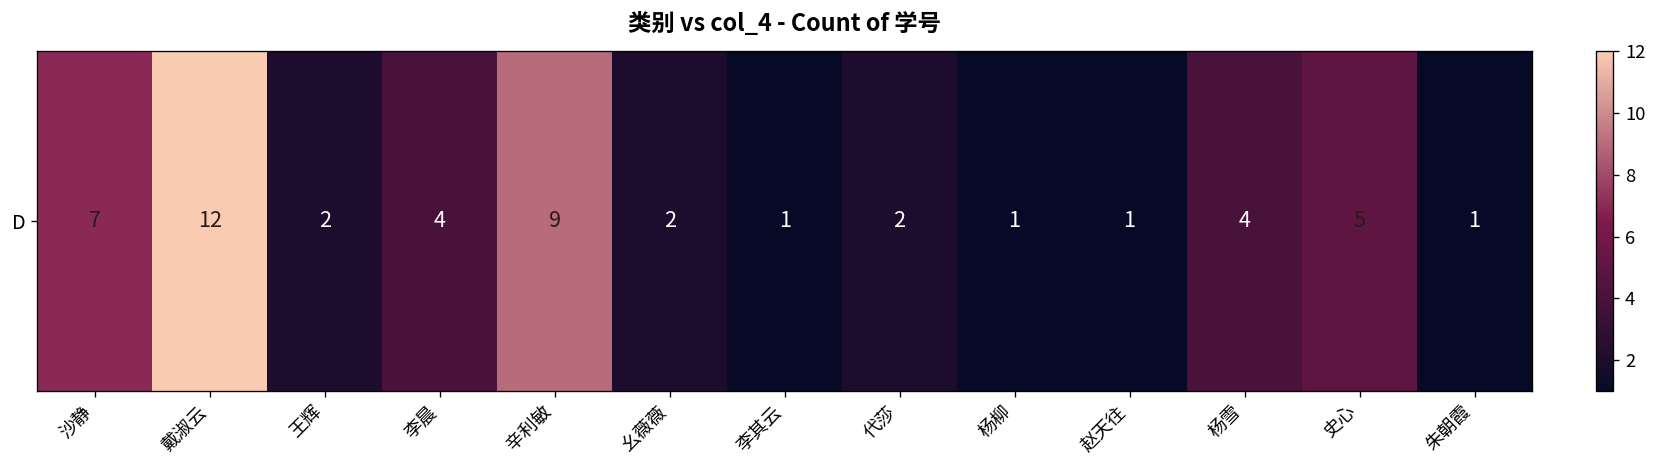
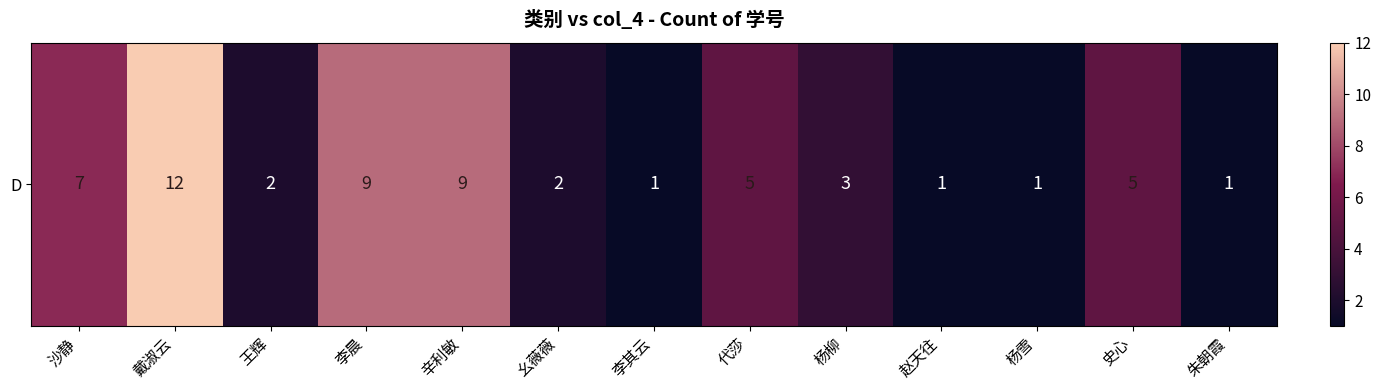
D, 李晨: 4 -> 9
D, 代莎: 2 -> 5
D, 杨柳: 1 -> 3
D, 杨雪: 4 -> 1
